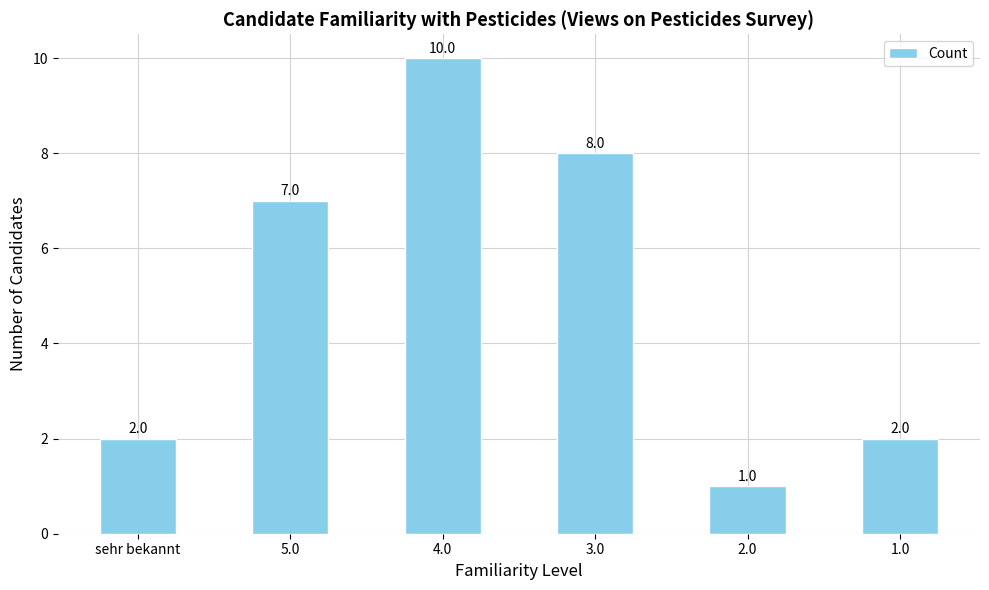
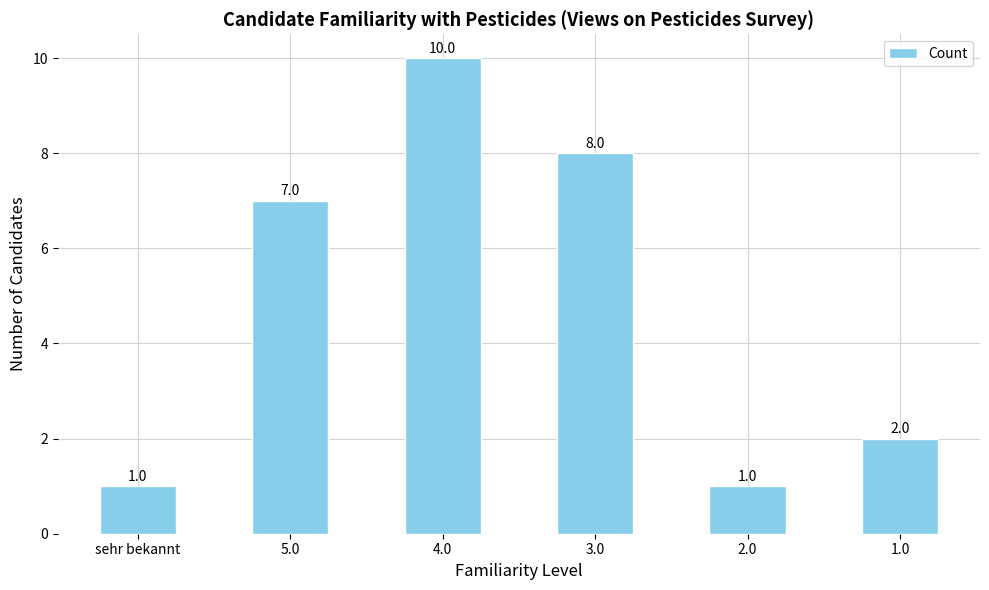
sehr bekannt: 2.0 -> 1.0
